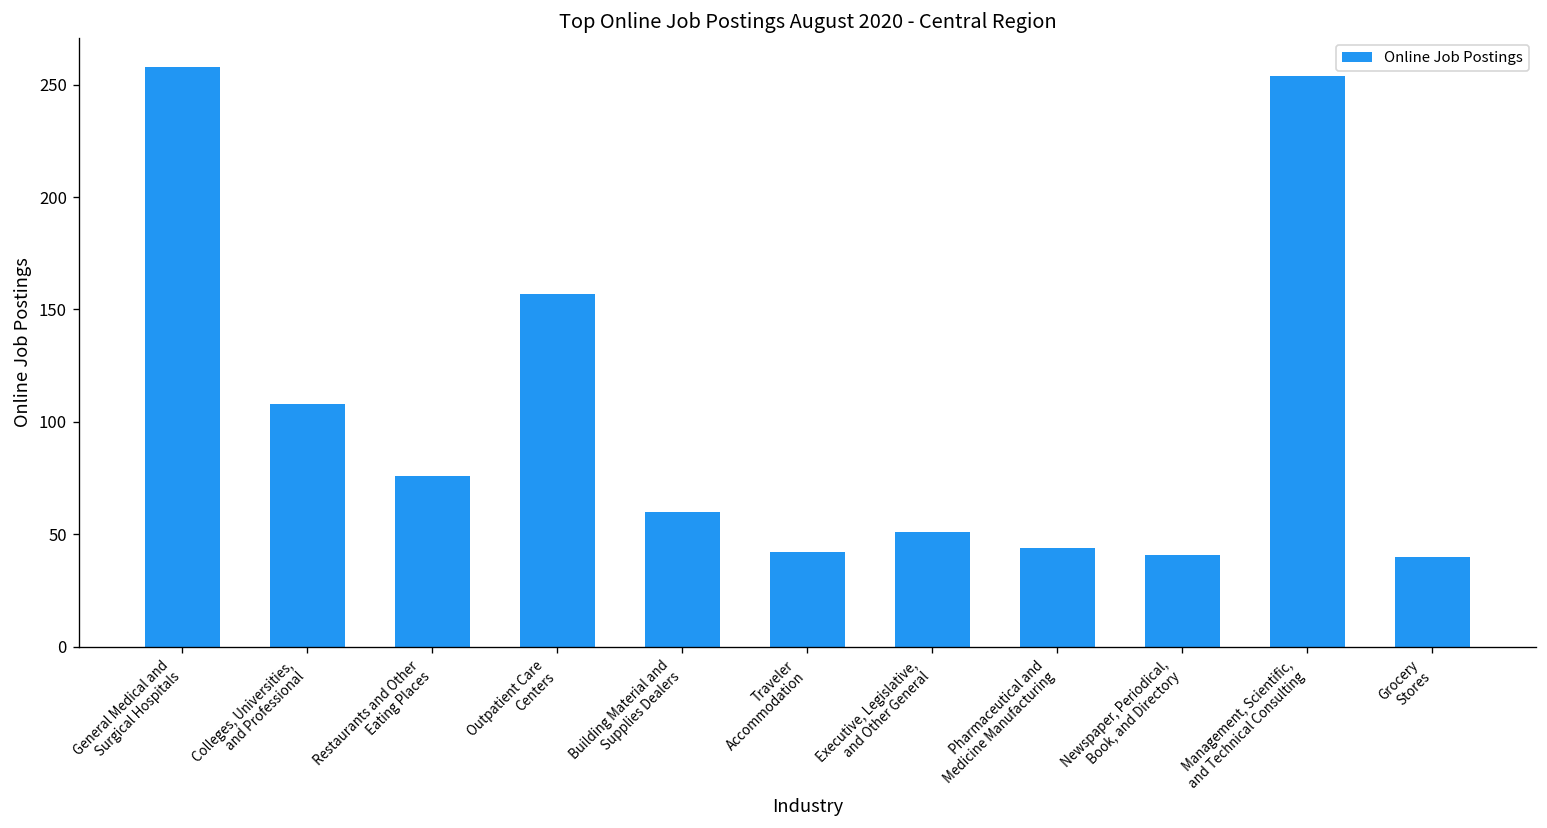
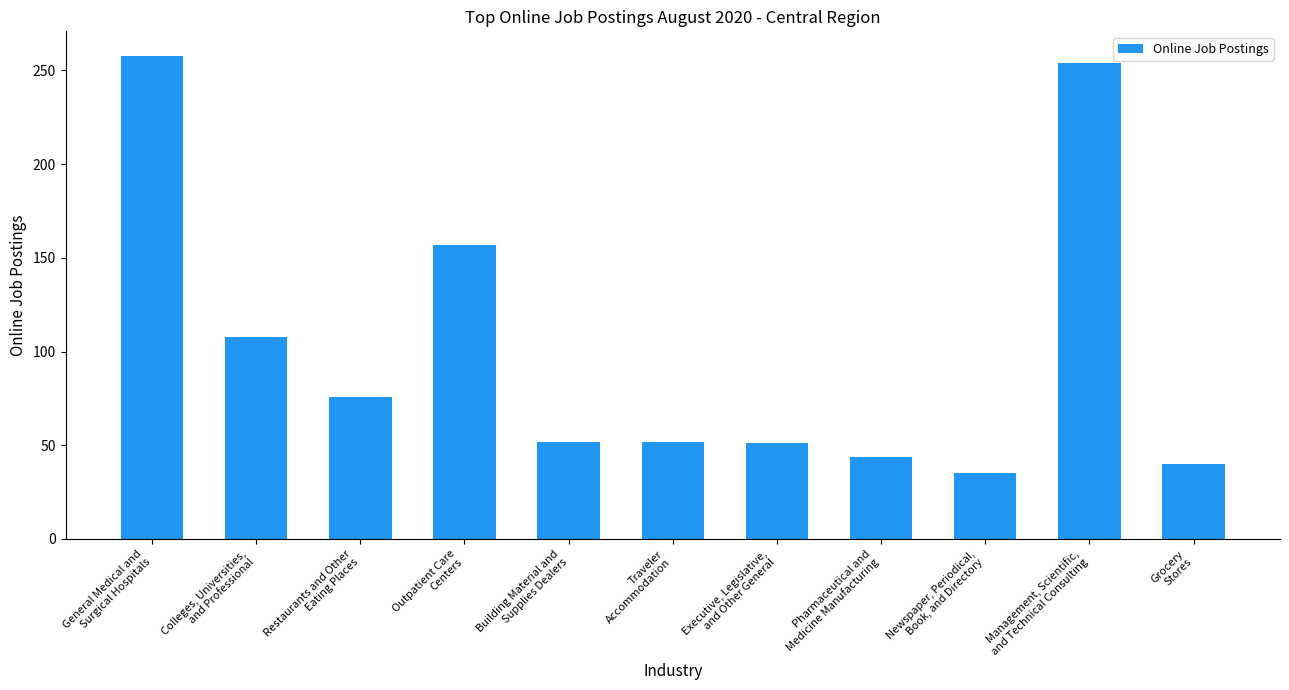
Building Material and Supplies Dealers: 60 -> 52
Traveler Accommodation: 42 -> 52
Newspaper, Periodical, Book, and Directory: 41 -> 35
